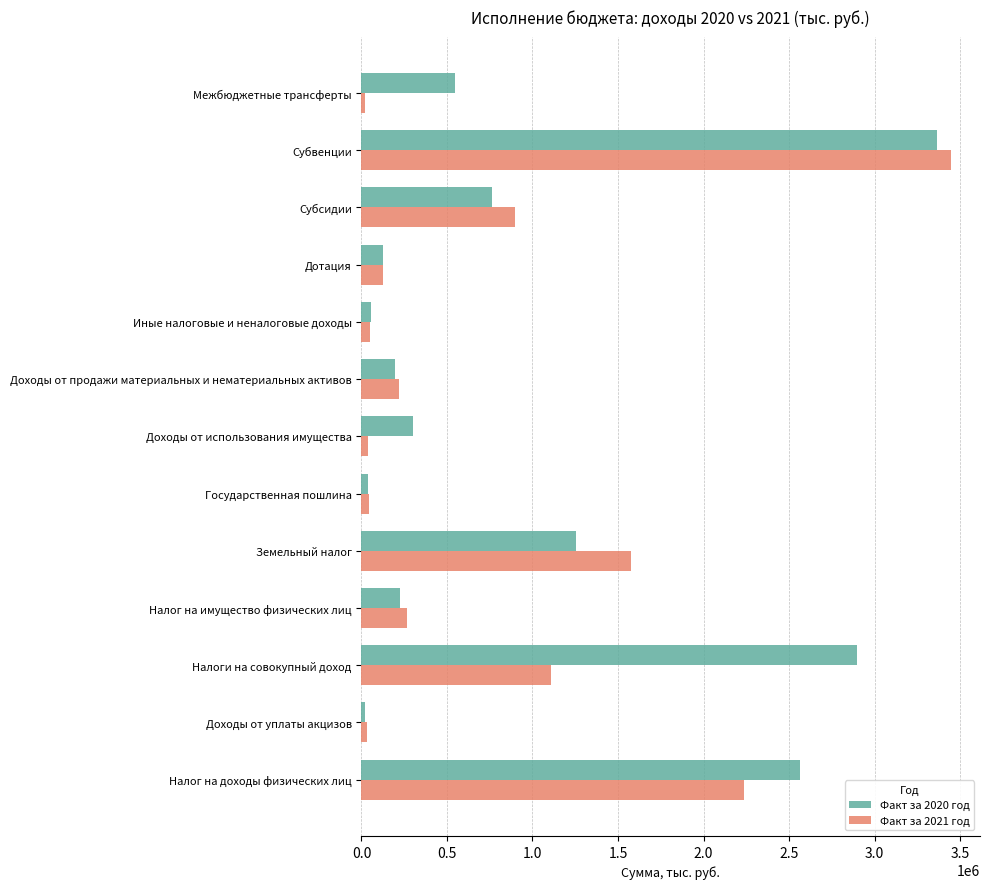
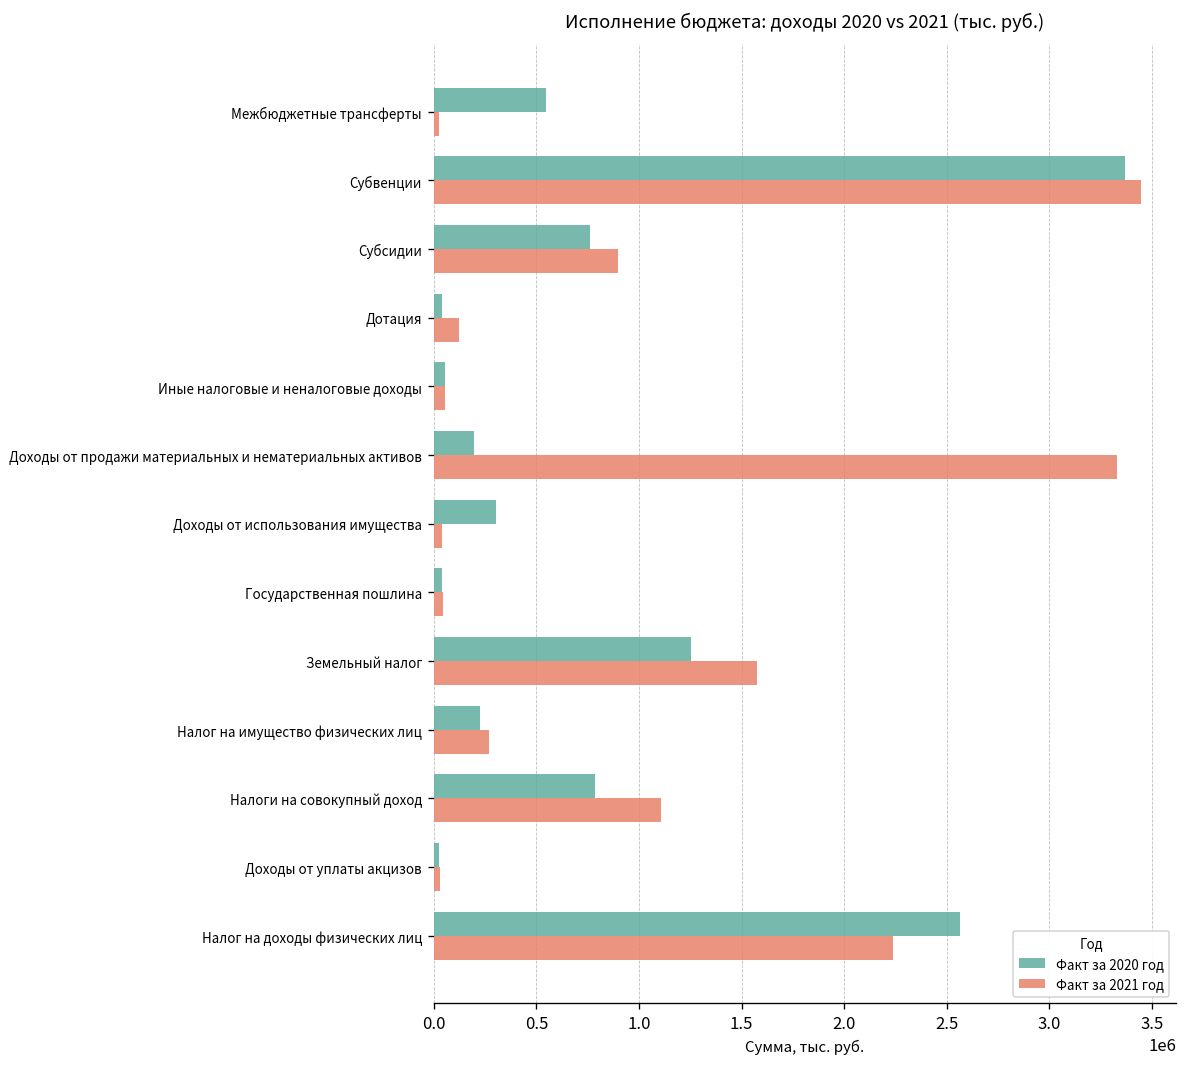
Факт за 2020 год, Дотация: 130000 -> 40000
Факт за 2021 год, Доходы от продажи материальных и нематериальных активов: 220000 -> 3330000
Факт за 2020 год, Налоги на совокупный доход: 2900000 -> 790000
